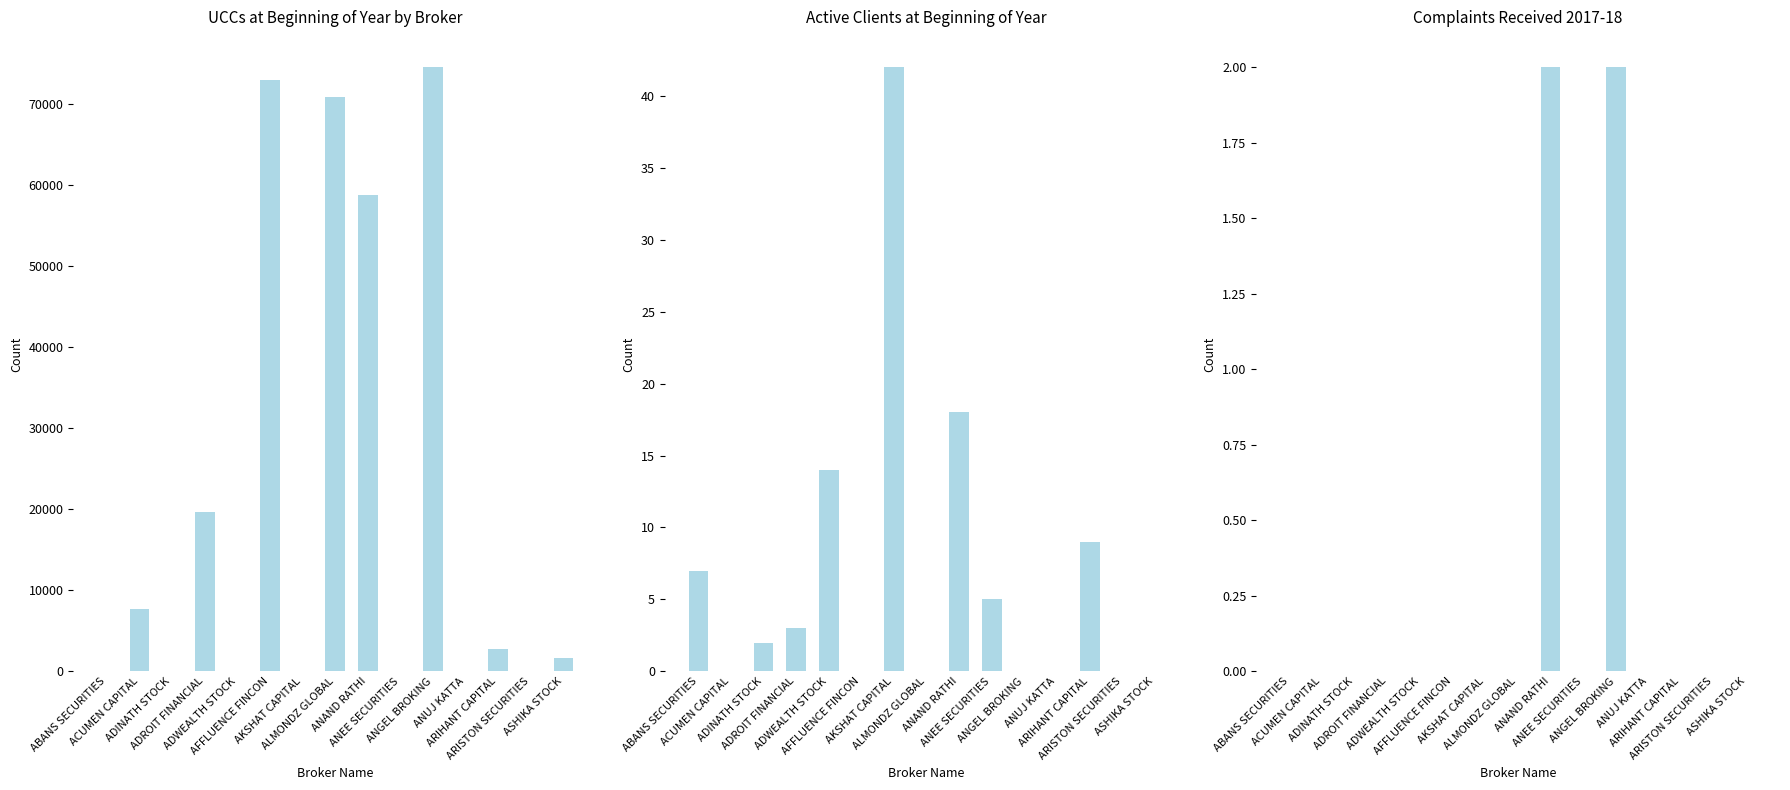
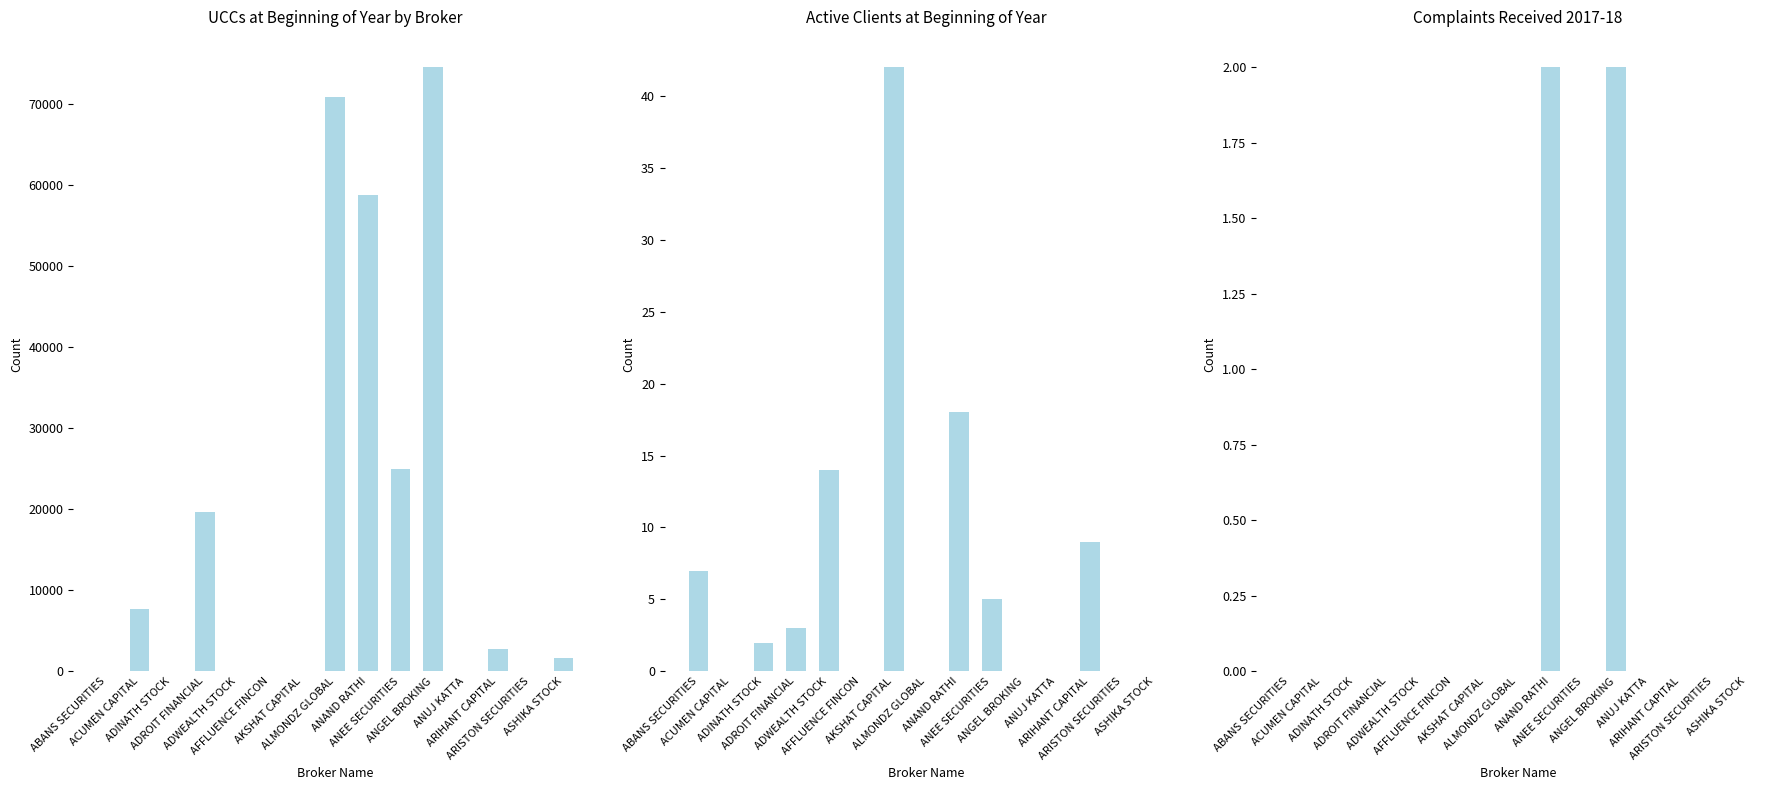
UCCs at Beginning of Year by Broker, AFFLUENCE FINCON: 73000 -> 0
UCCs at Beginning of Year by Broker, ANEE SECURITIES: 0 -> 25000
